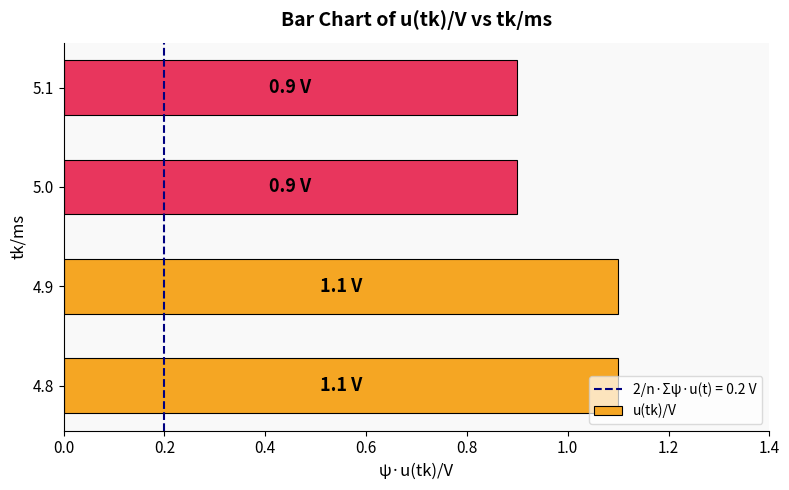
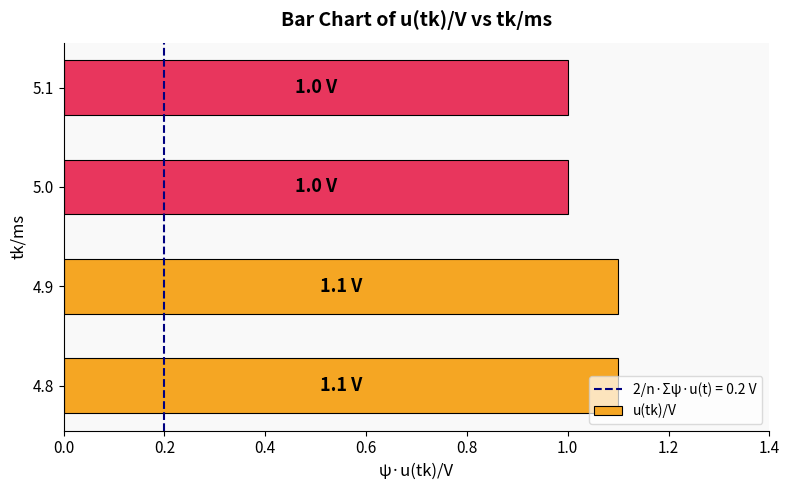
5.1: 0.9 -> 1.0
5.0: 0.9 -> 1.0
